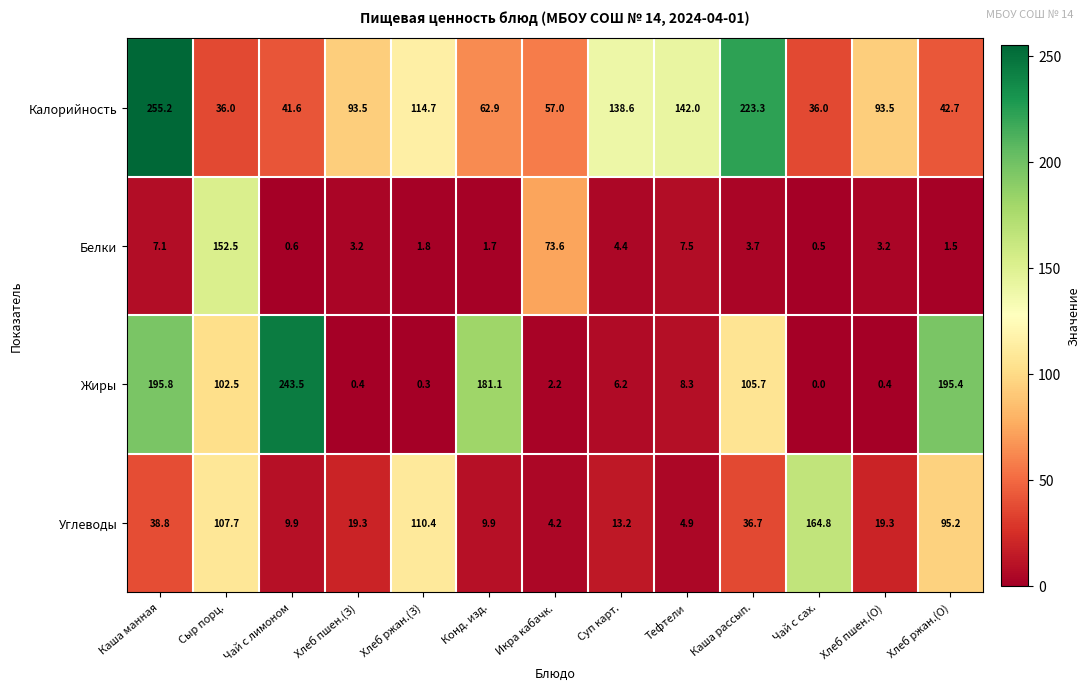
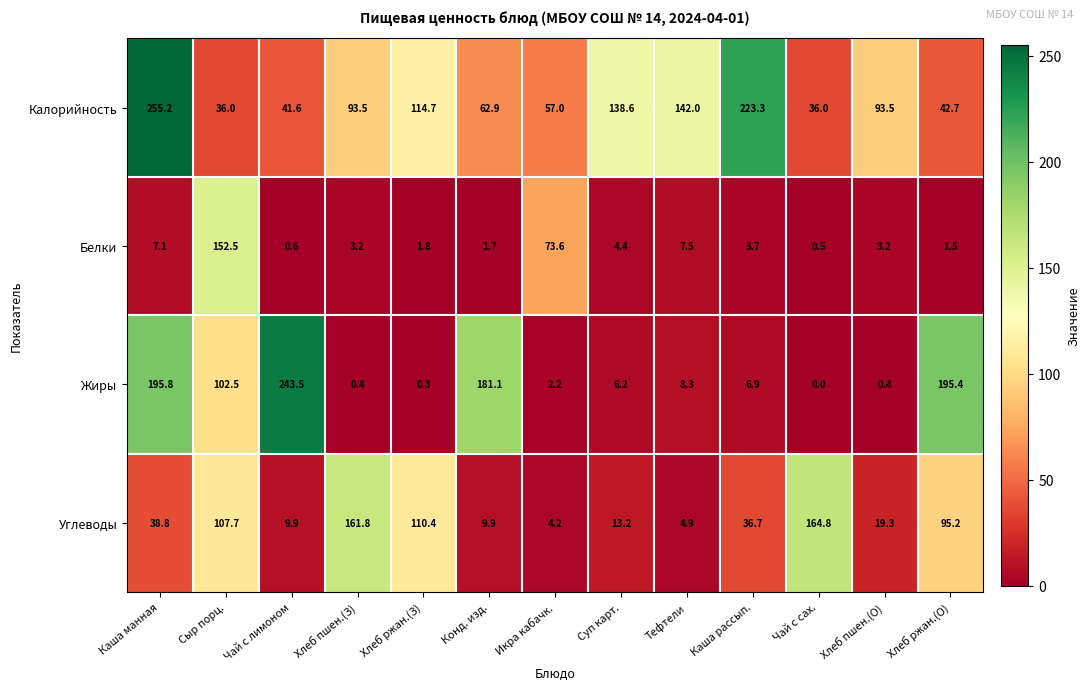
Жиры, Каша рассып.: 105.7 -> 6.9
Углеводы, Хлеб пшен.(З): 19.3 -> 161.8
